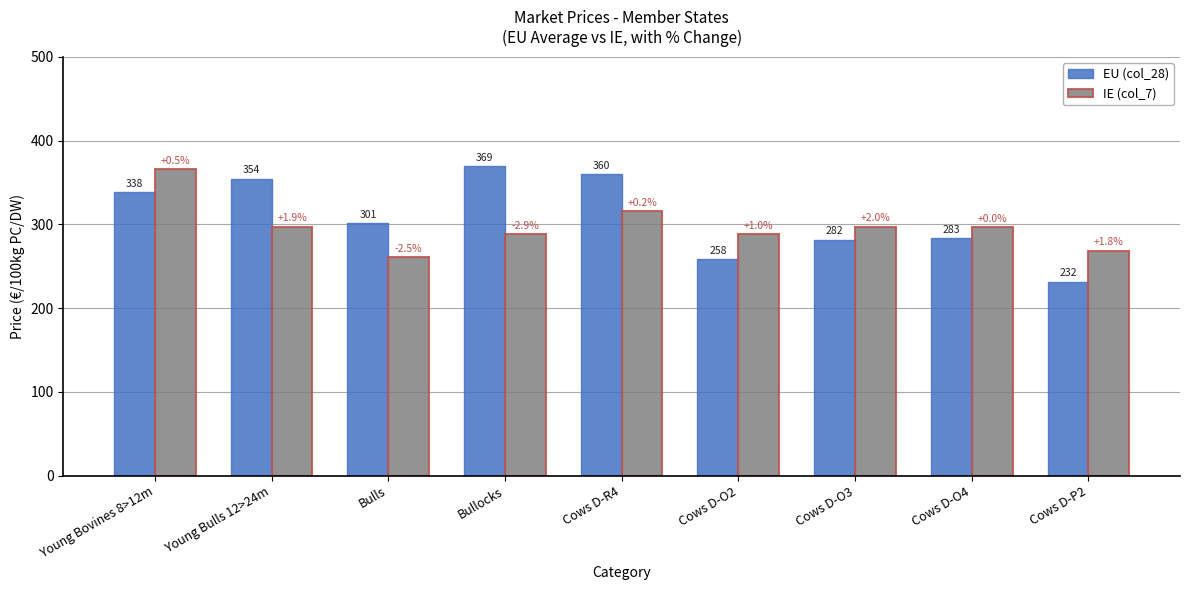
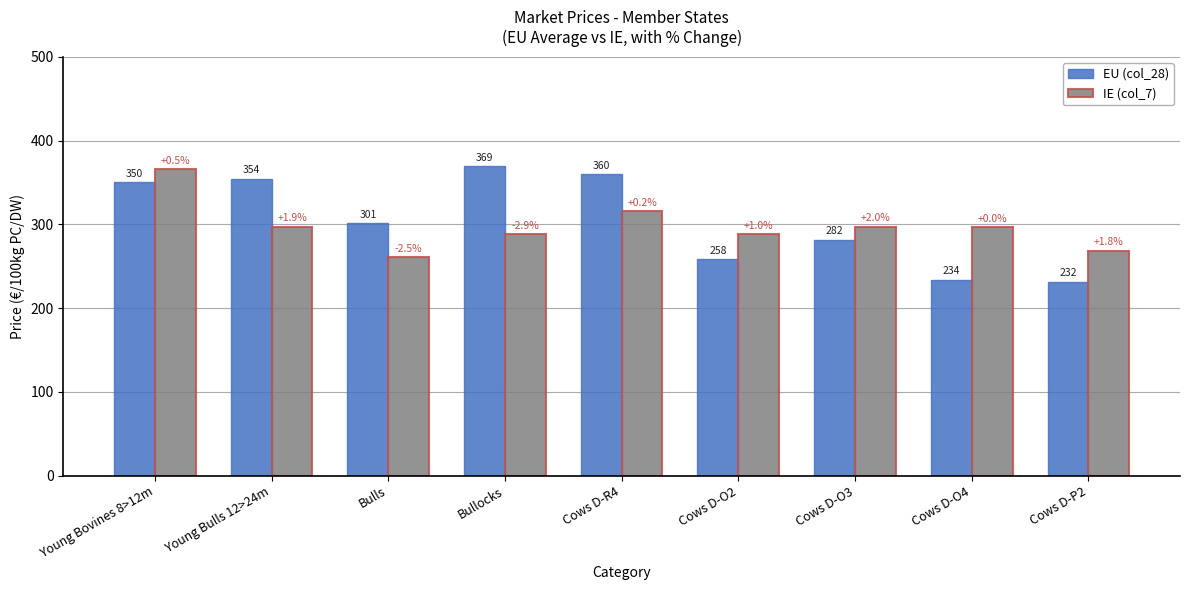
EU (col_28), Young Bovines 8>12m: 338 -> 350
EU (col_28), Cows D-O4: 283 -> 234
